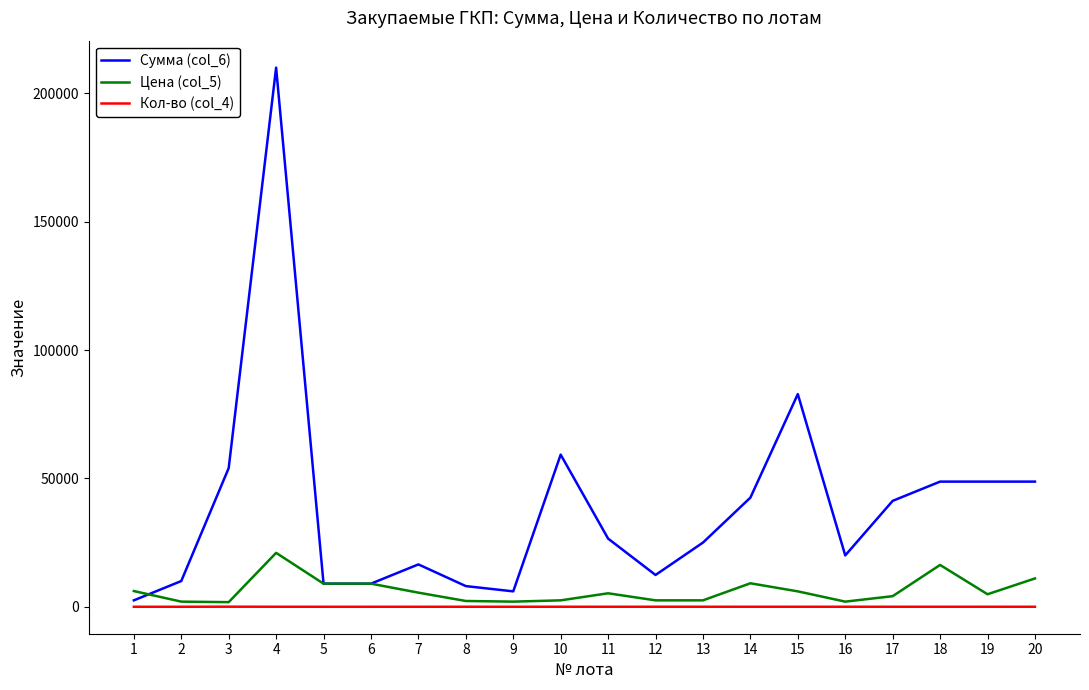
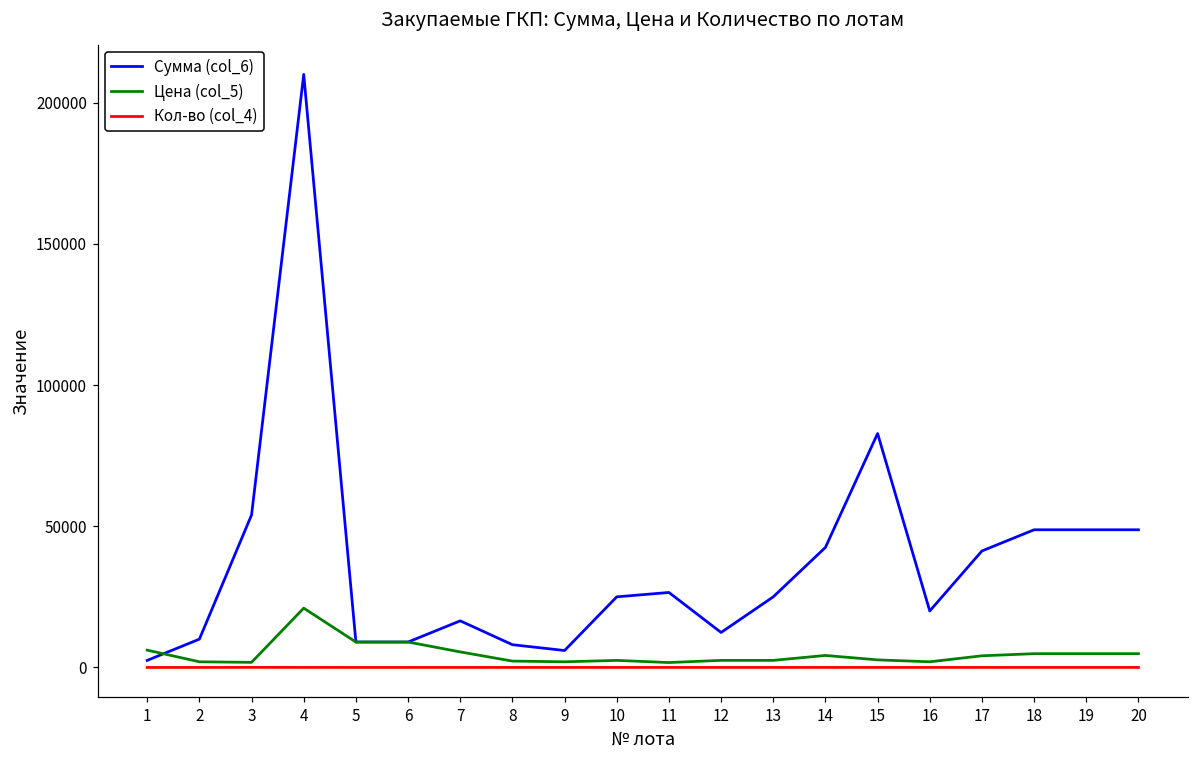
Сумма (col_6), 10: 59000 -> 25000
Цена (col_5), 11: 5000 -> 2000
Цена (col_5), 14: 9000 -> 4000
Цена (col_5), 15: 6000 -> 3000
Цена (col_5), 18: 16000 -> 5000
Цена (col_5), 20: 11000 -> 5000
